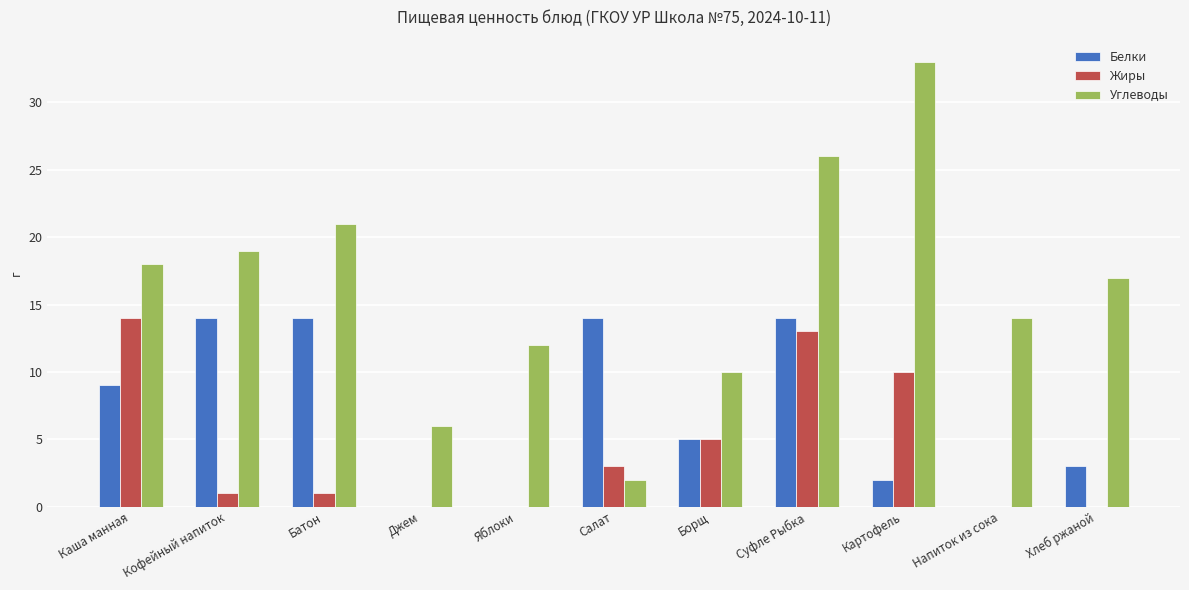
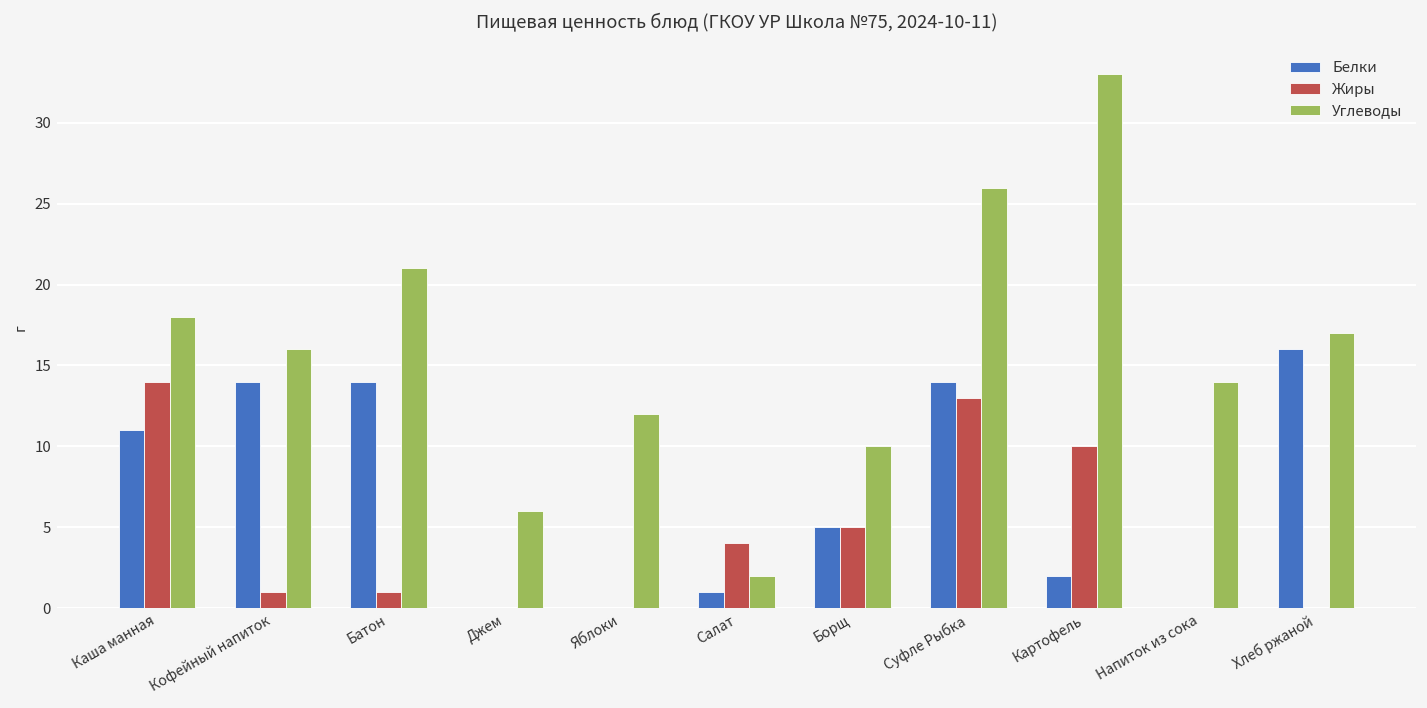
Белки, Каша манная: 9 -> 11
Углеводы, Кофейный напиток: 19 -> 16
Белки, Салат: 14 -> 1
Жиры, Салат: 3 -> 4
Белки, Хлеб ржаной: 3 -> 16
